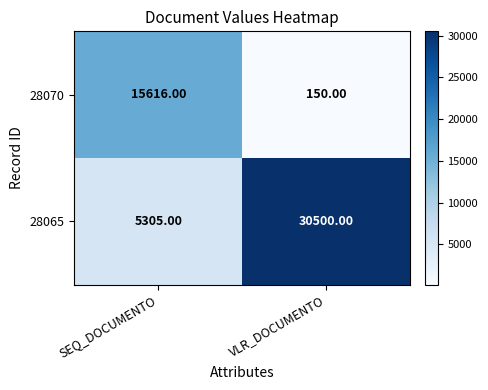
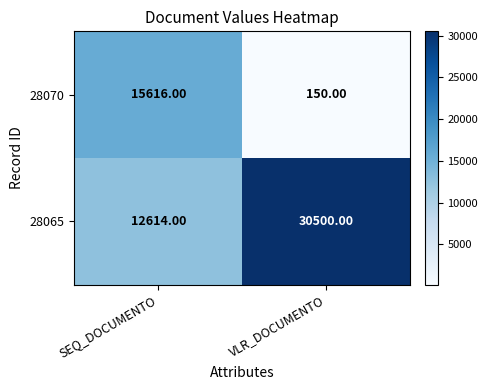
28065, SEQ_DOCUMENTO: 5305.00 -> 12614.00
